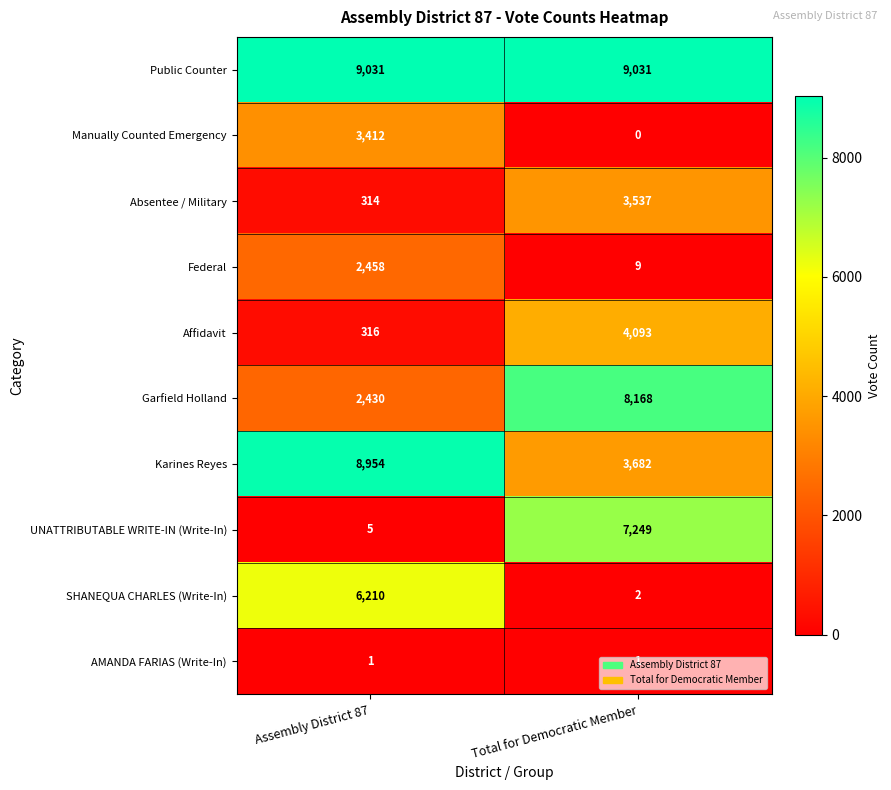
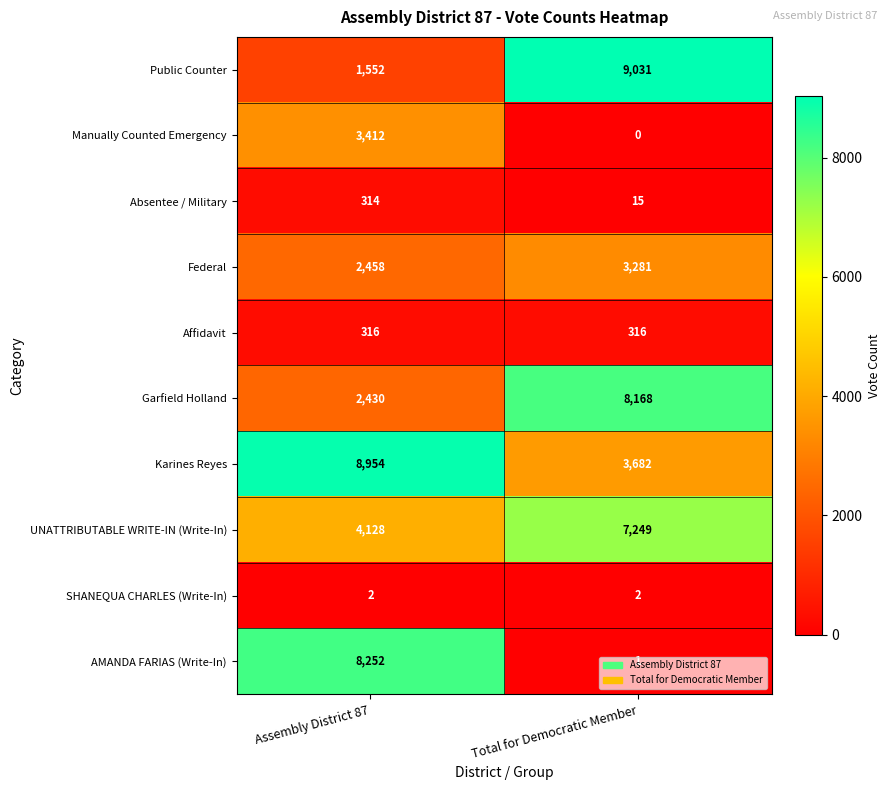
Public Counter, Assembly District 87: 9,031 -> 1,552
Absentee / Military, Total for Democratic Member: 3,537 -> 15
Federal, Total for Democratic Member: 9 -> 3,281
Affidavit, Total for Democratic Member: 4,093 -> 316
UNATTRIBUTABLE WRITE-IN (Write-In), Assembly District 87: 5 -> 4,128
SHANEQUA CHARLES (Write-In), Assembly District 87: 6,210 -> 2
AMANDA FARIAS (Write-In), Assembly District 87: 1 -> 8,252
